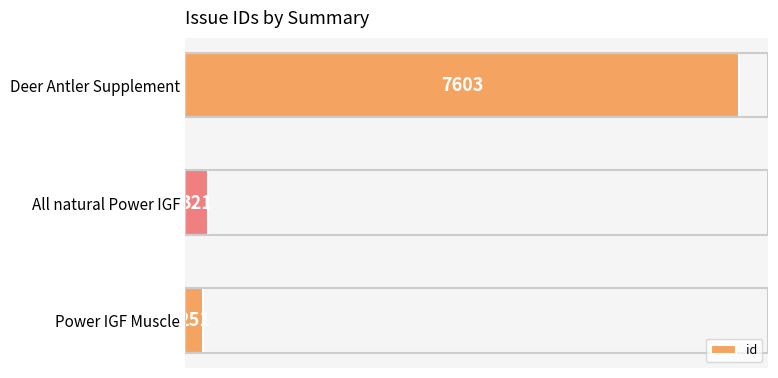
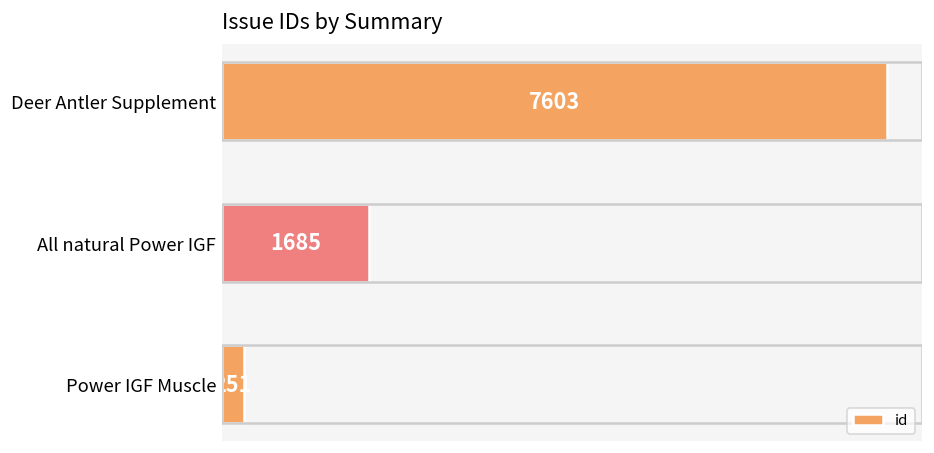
All natural Power IGF: 321 -> 1685
